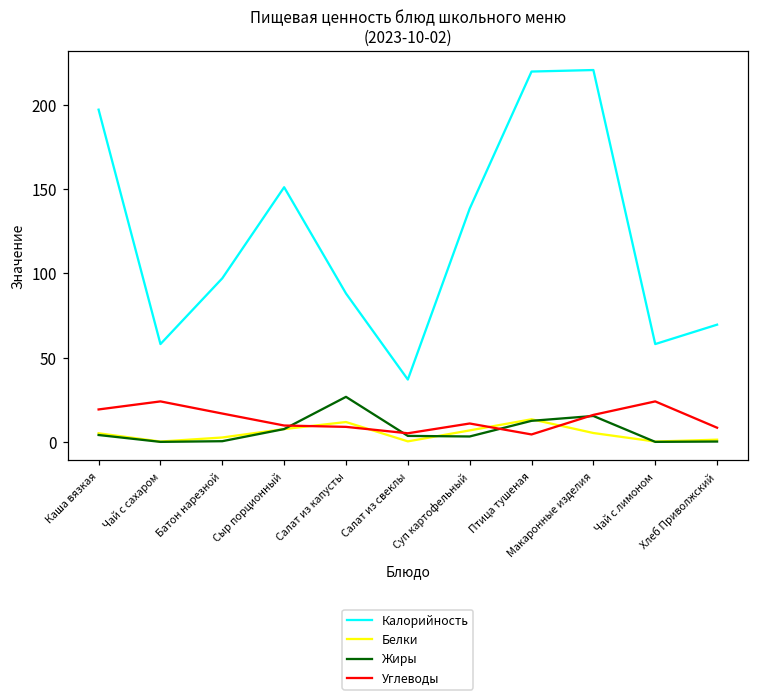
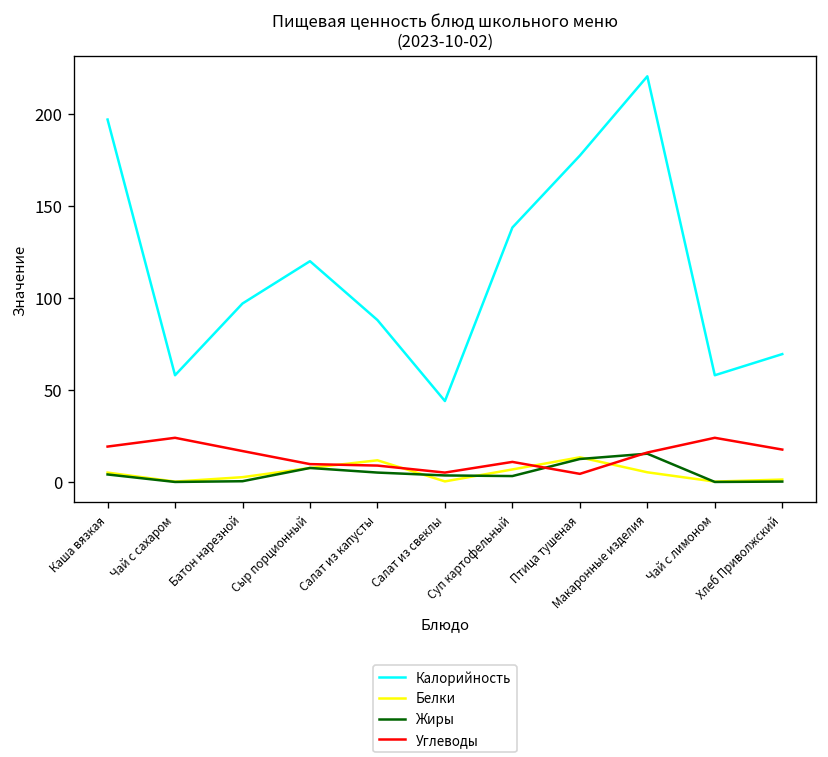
Калорийность, Сыр порционный: 151 -> 120
Жиры, Салат из капусты: 27 -> 5
Калорийность, Салат из свеклы: 37 -> 44
Калорийность, Птица тушеная: 220 -> 177
Углеводы, Хлеб Приволжский: 8 -> 18
